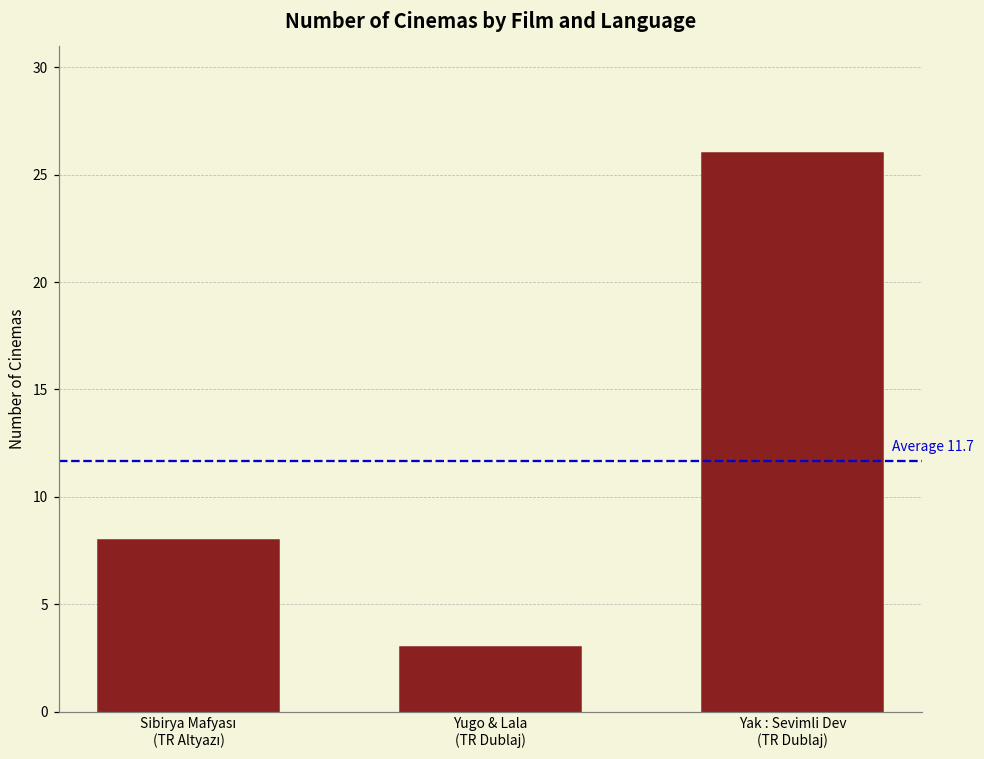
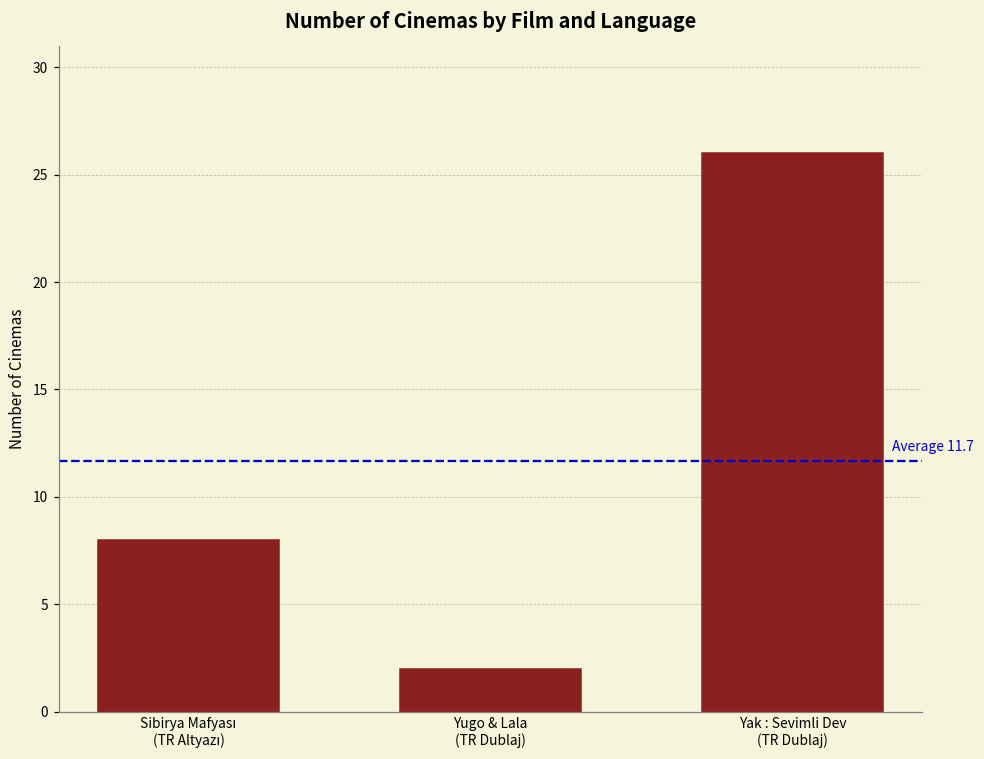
Yugo & Lala (TR Dublaj): 3 -> 2
